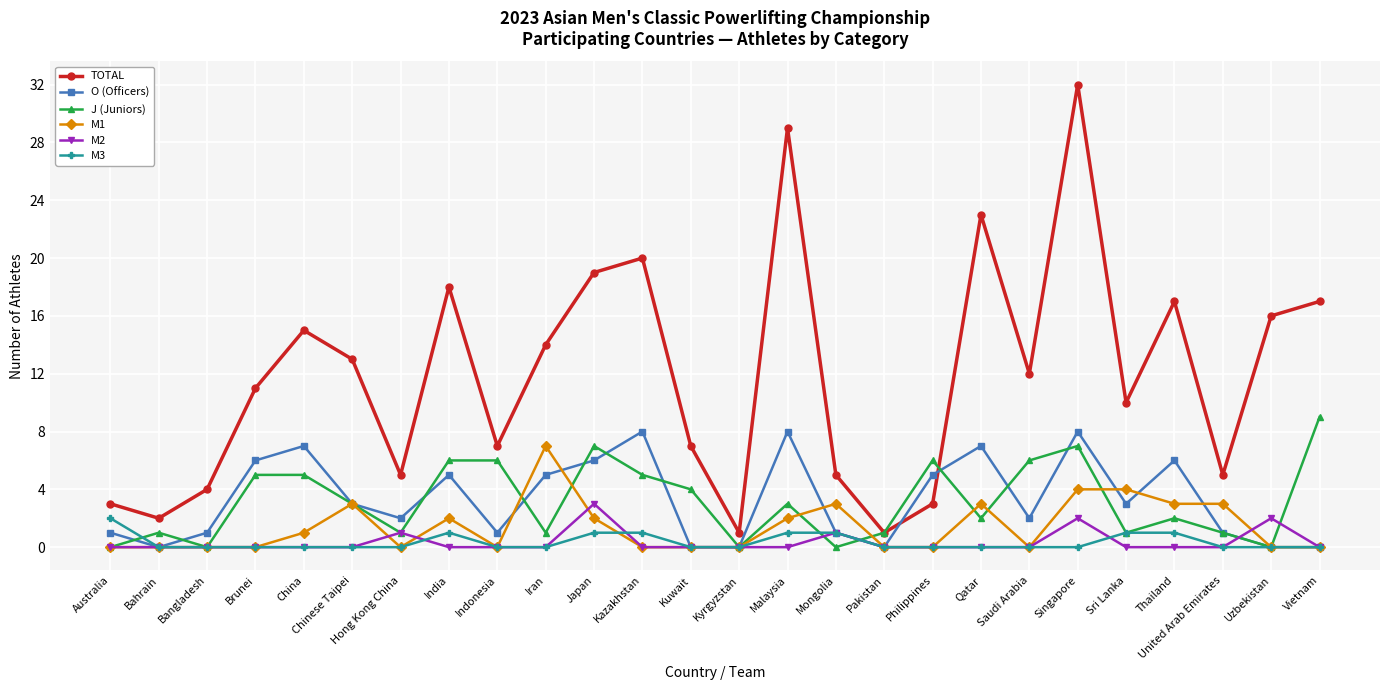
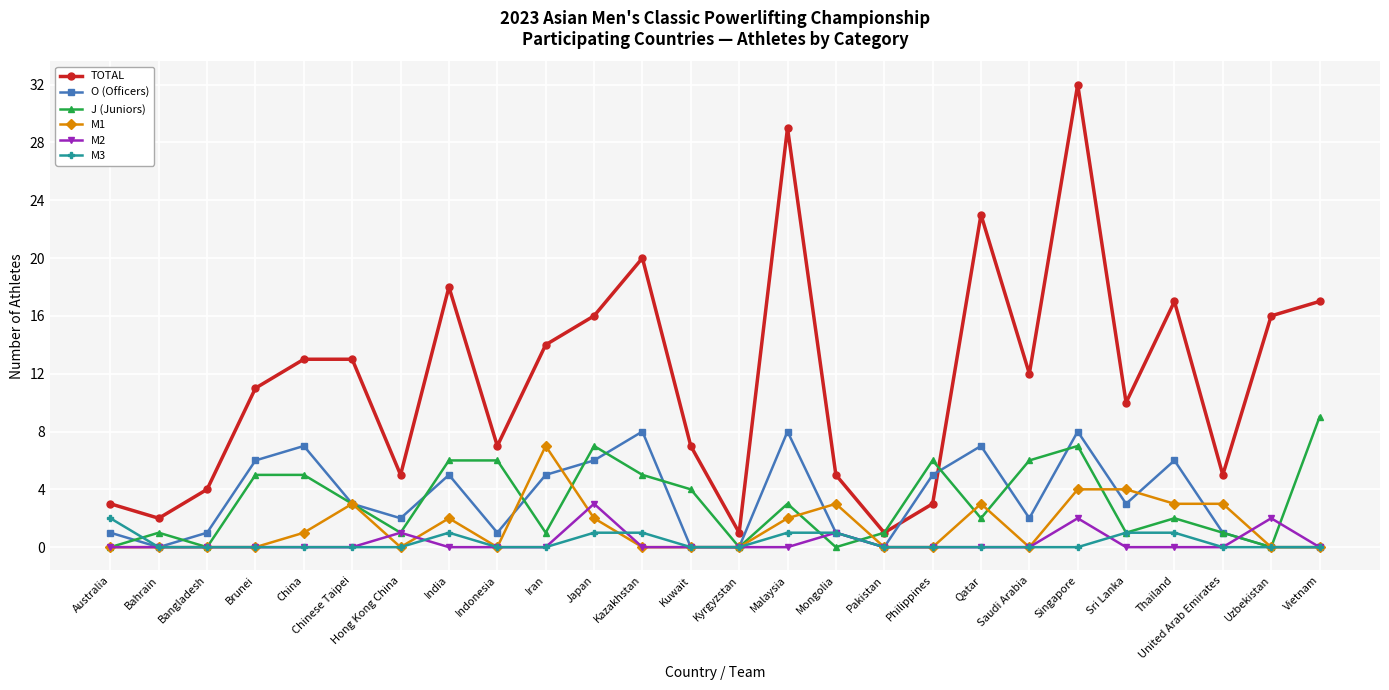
TOTAL, China: 15 -> 13
TOTAL, Japan: 19 -> 16
